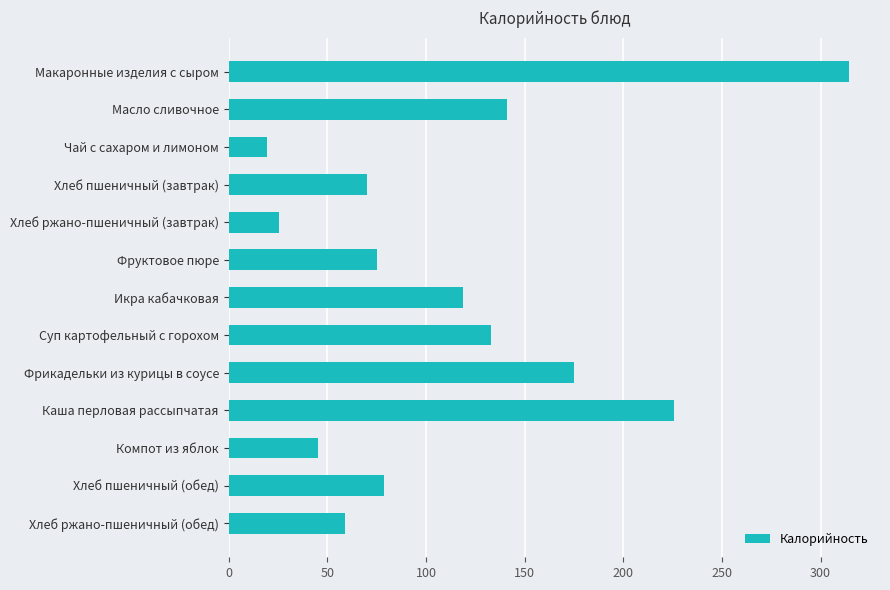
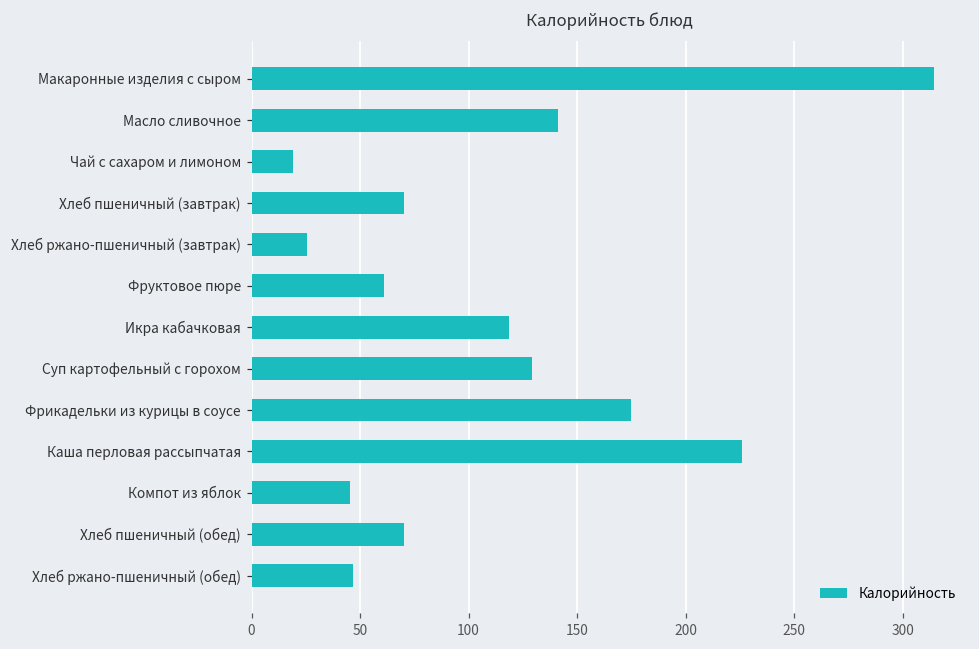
Фруктовое пюре: 75 -> 61
Суп картофельный с горохом: 133 -> 129
Хлеб пшеничный (обед): 79 -> 70
Хлеб ржано-пшеничный (обед): 59 -> 47
